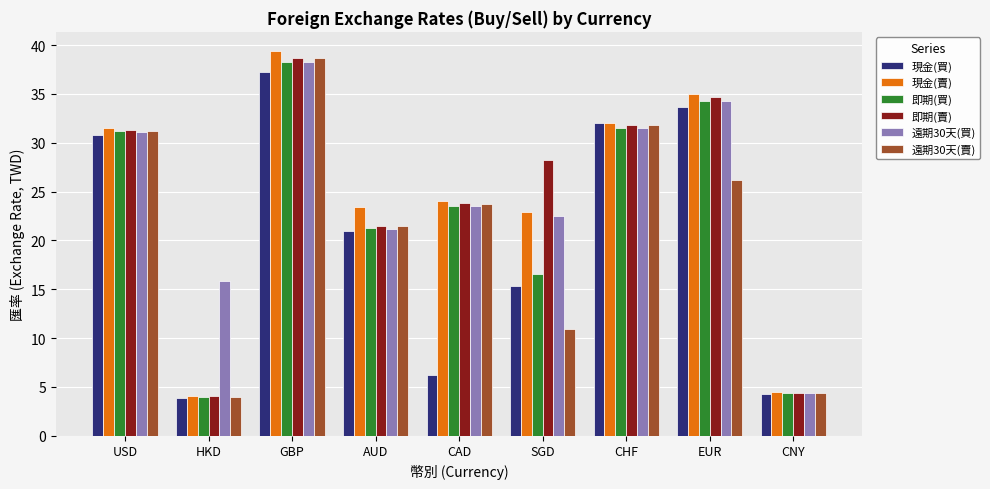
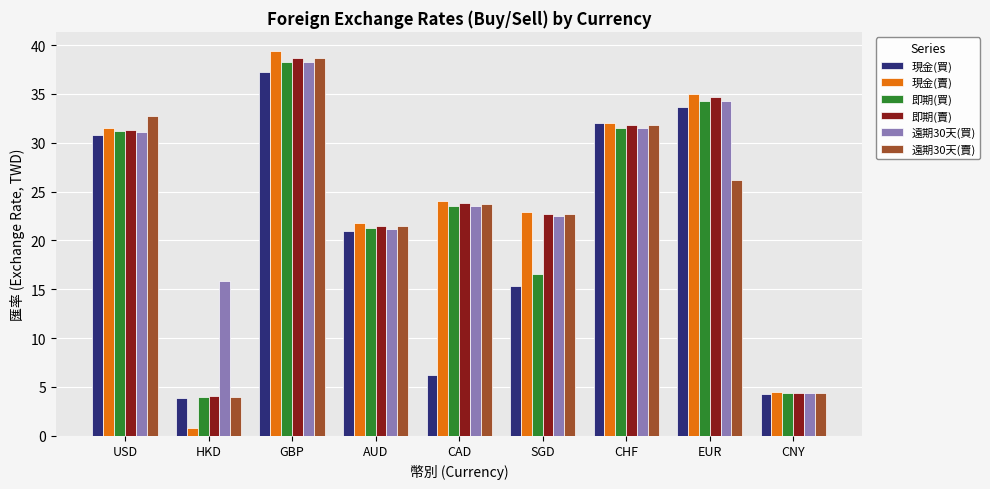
遠期30天(賣), USD: 31 -> 33
現金(賣), HKD: 4 -> 1
現金(賣), AUD: 23 -> 22
即期(賣), SGD: 28 -> 23
遠期30天(賣), SGD: 11 -> 23
